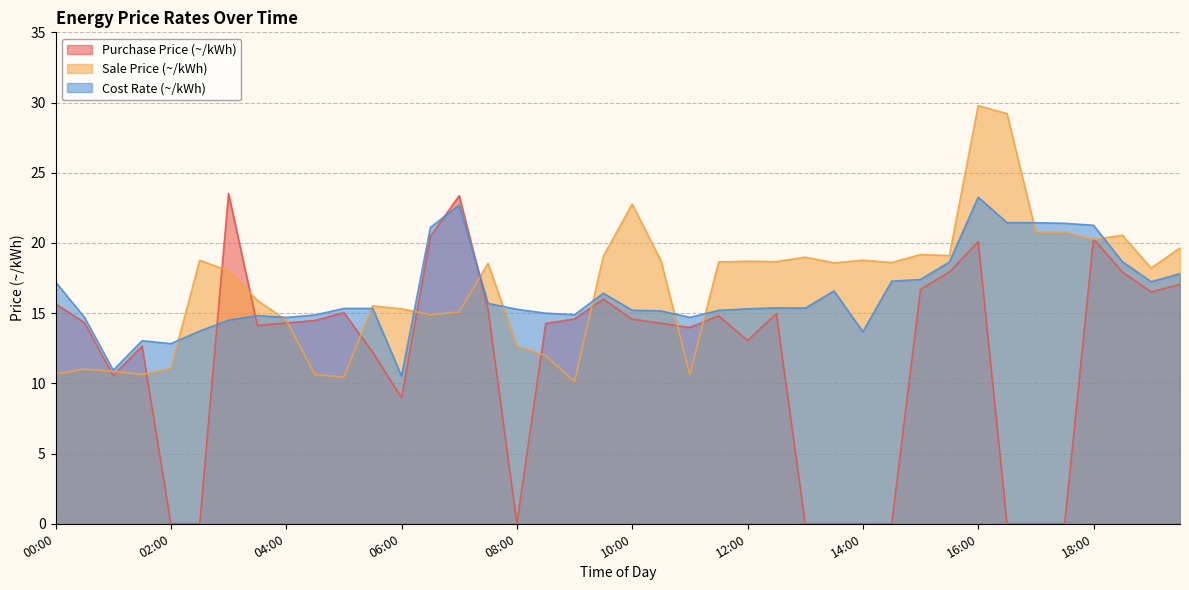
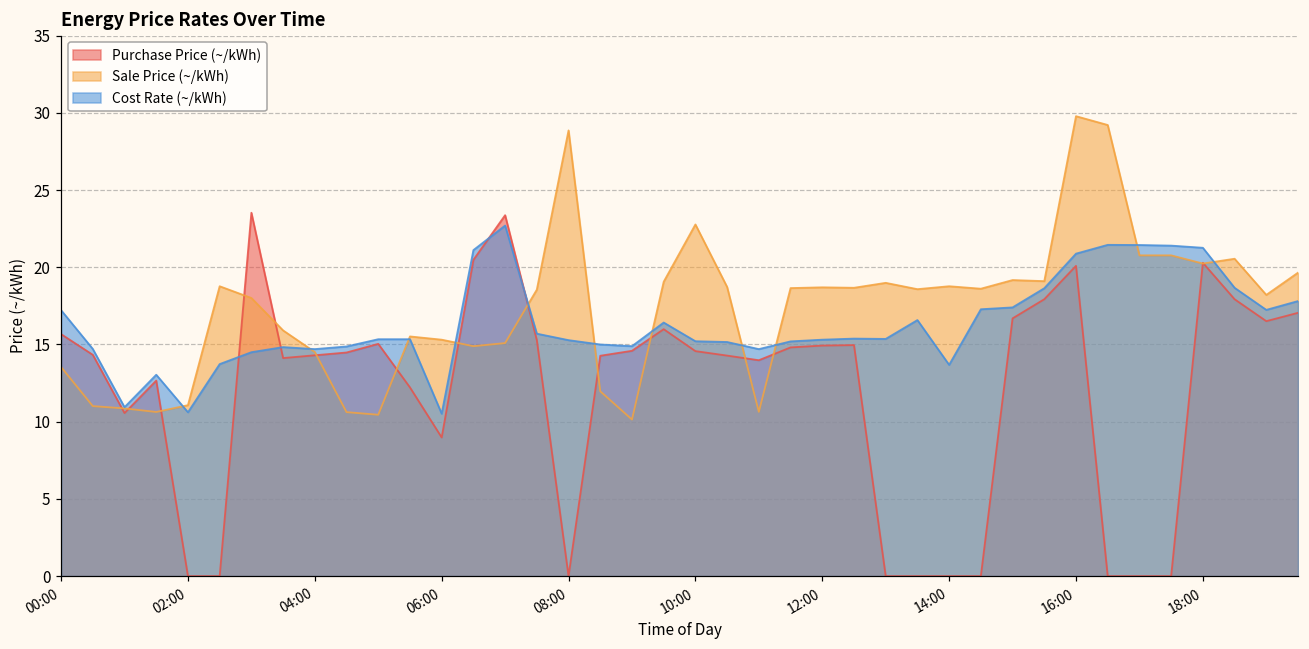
Sale Price (~/kWh), 00:00: 10.7 -> 13.5
Cost Rate (~/kWh), 02:00: 12.8 -> 10.6
Sale Price (~/kWh), 08:00: 12.7 -> 28.9
Purchase Price (~/kWh), 12:00: 13.1 -> 14.9
Cost Rate (~/kWh), 16:00: 23.3 -> 20.9
